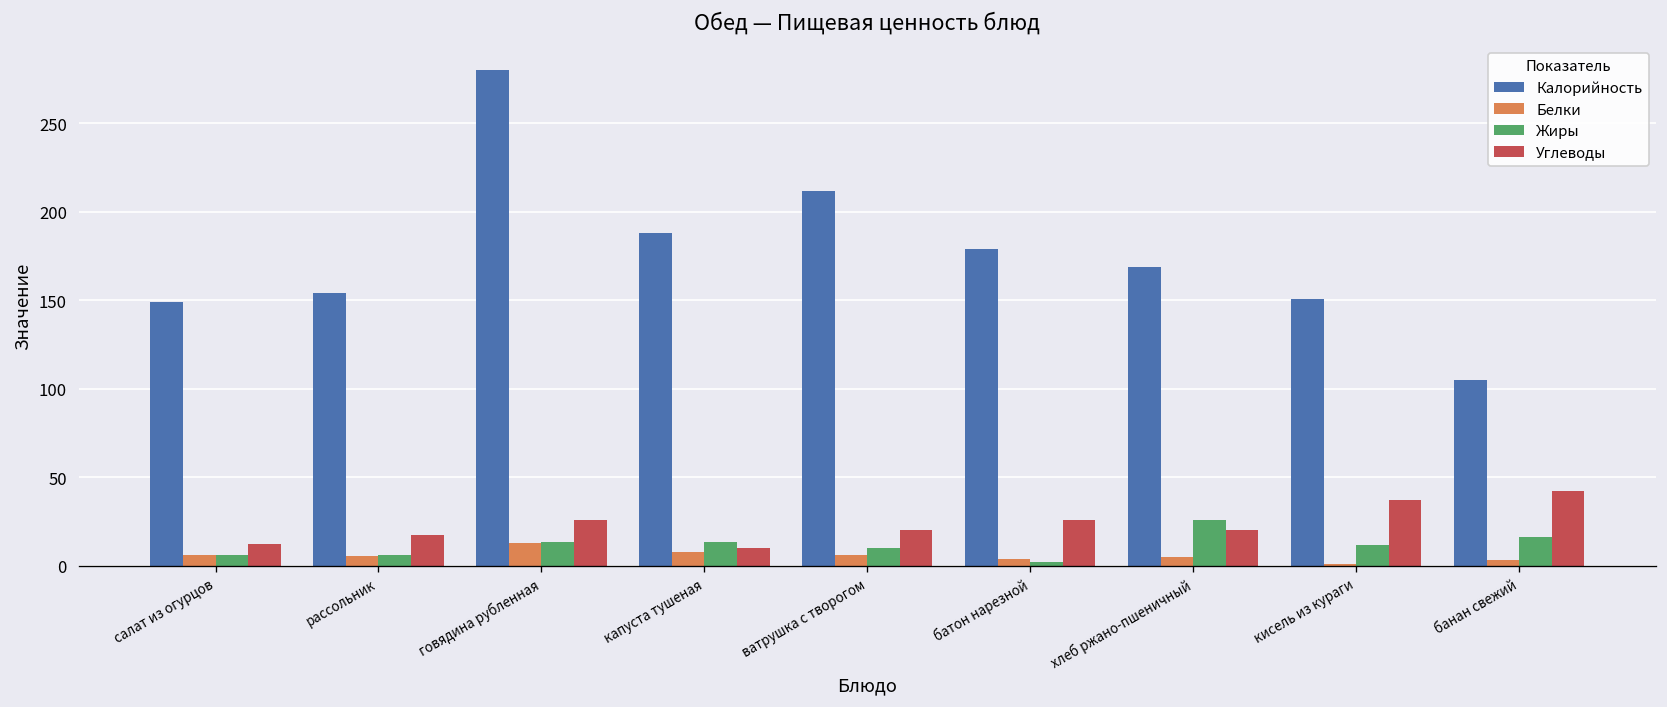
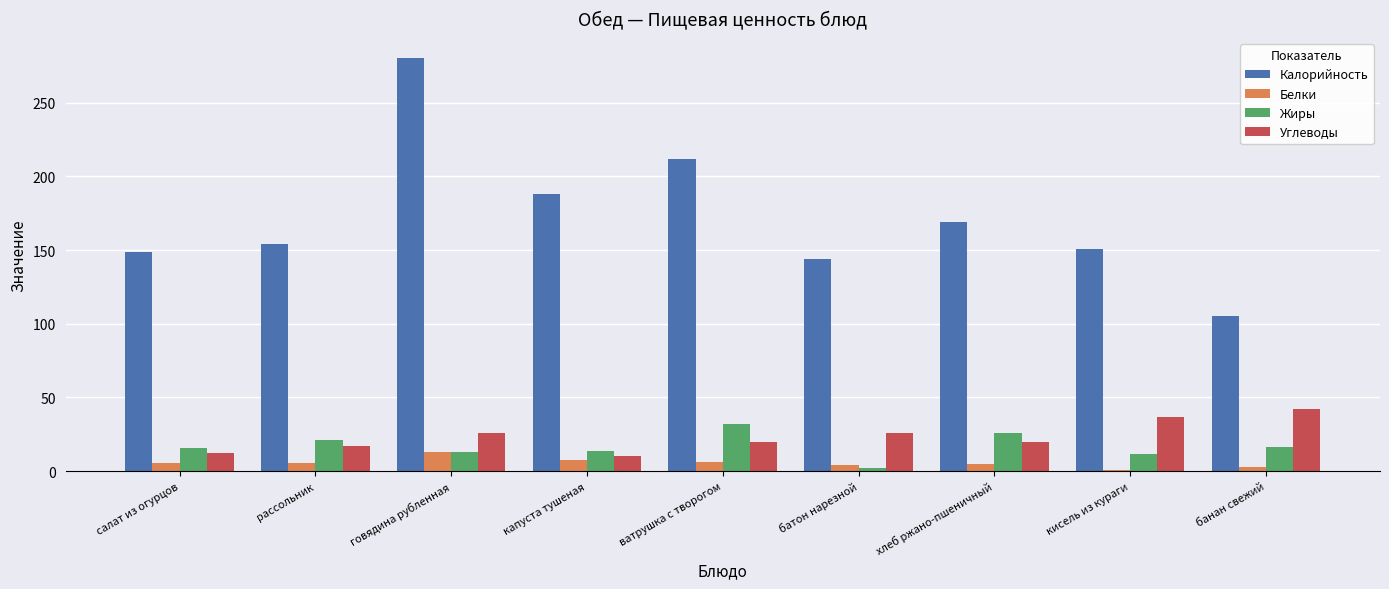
Жиры, салат из огурцов: 6 -> 16
Жиры, рассольник: 6 -> 21
Жиры, ватрушка с творогом: 10 -> 32
Калорийность, батон нарезной: 179 -> 144
